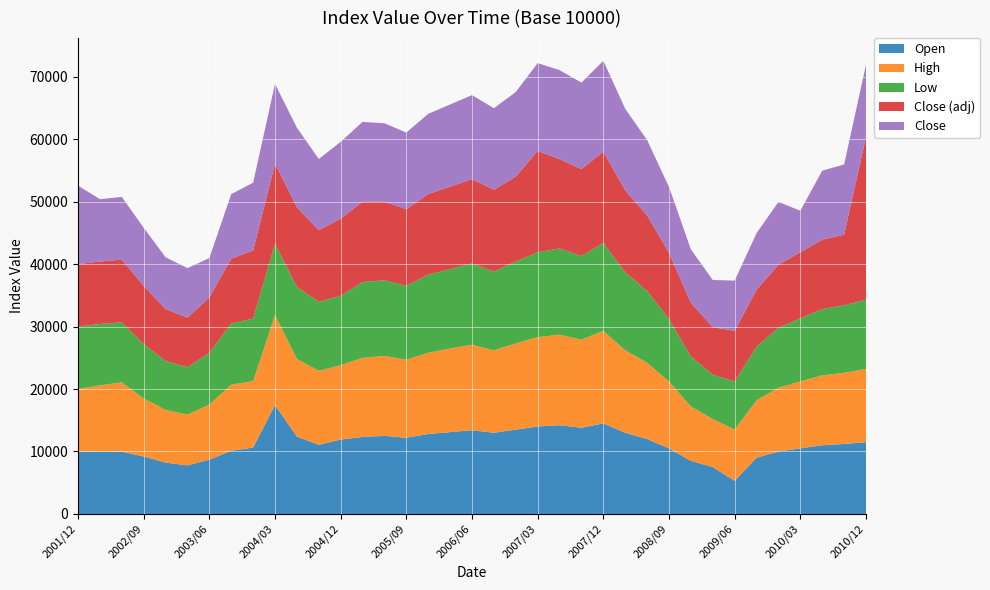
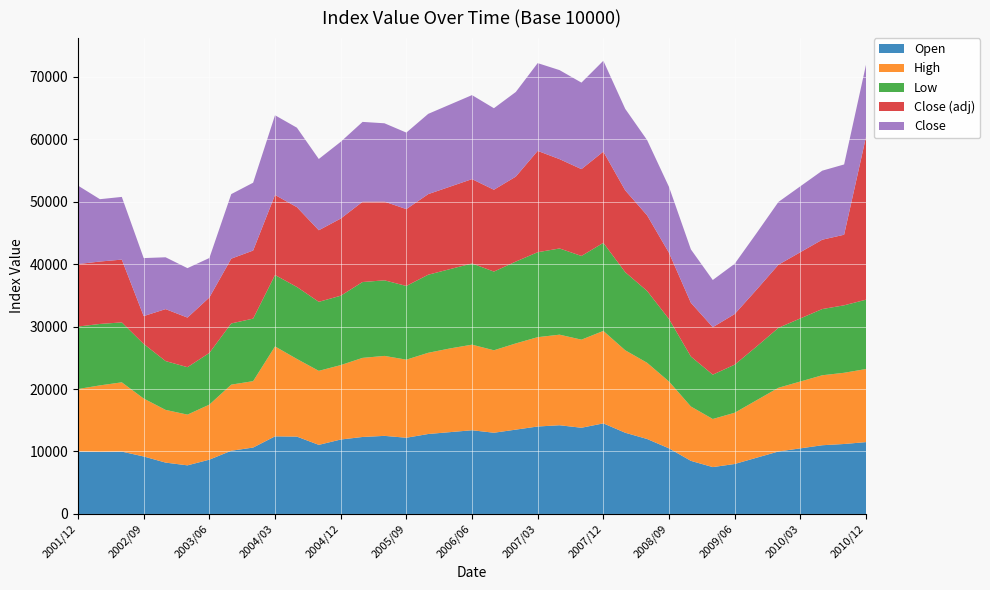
Close (adj), 2002/09: 9000 -> 4000
Open, 2004/03: 17000 -> 12000
Open, 2009/06: 5000 -> 8000
Close, 2010/03: 7000 -> 11000
